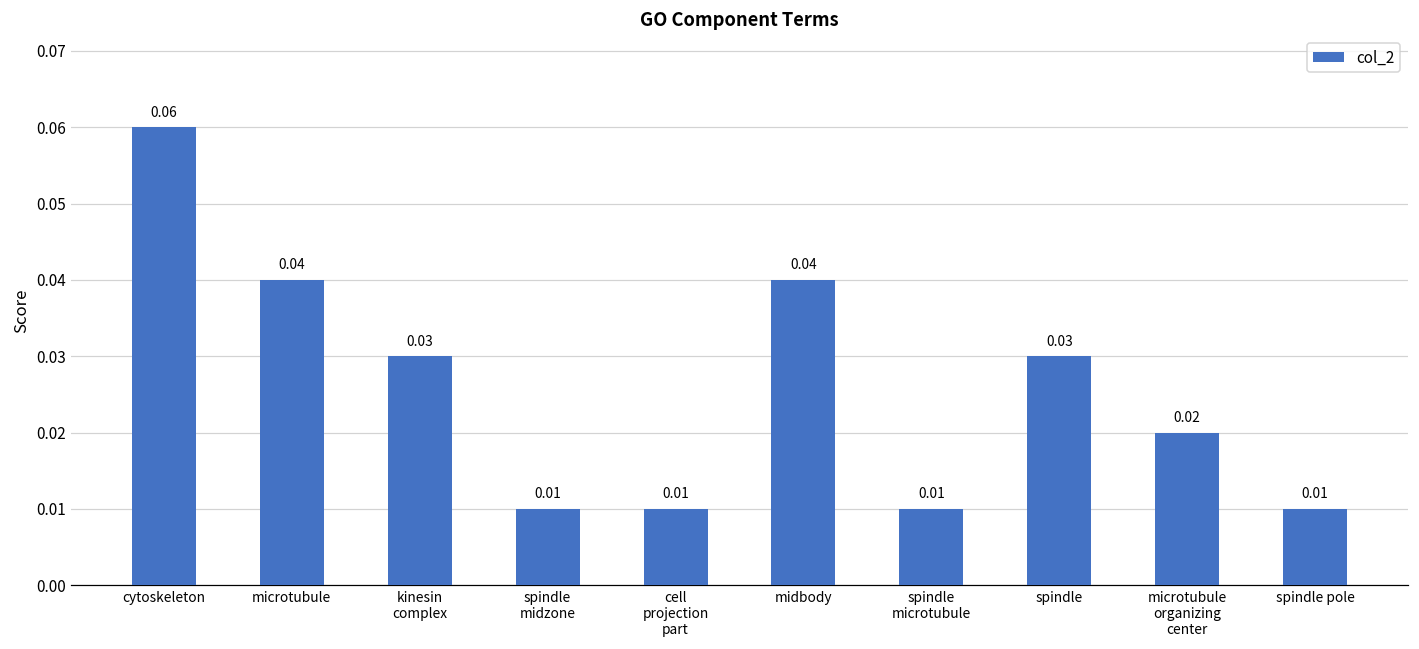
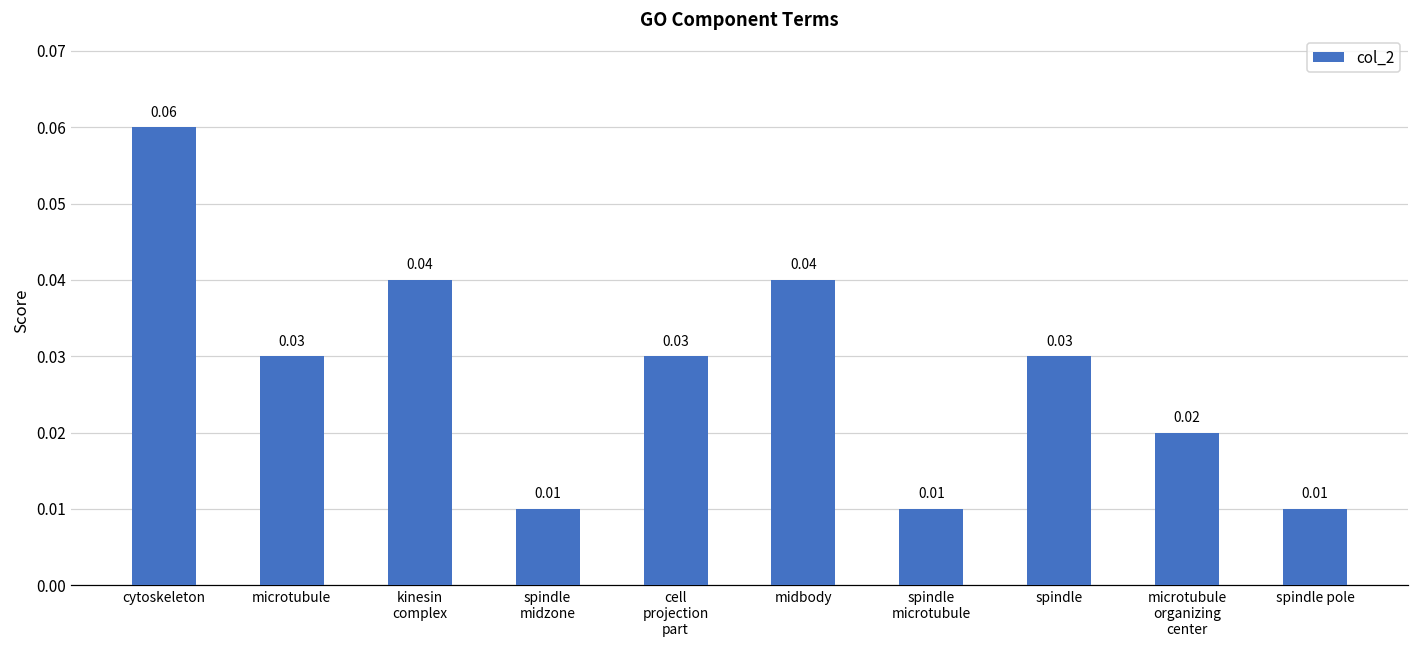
microtubule: 0.04 -> 0.03
kinesin complex: 0.03 -> 0.04
cell projection part: 0.01 -> 0.03
